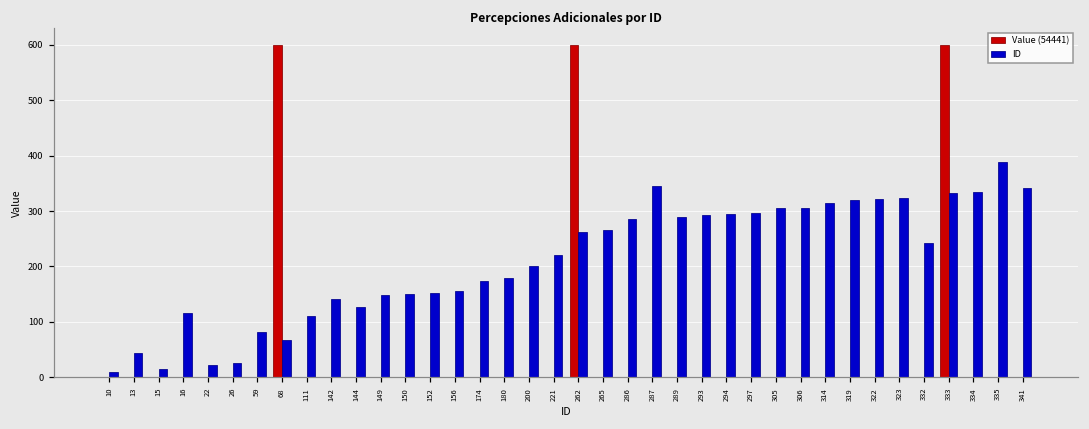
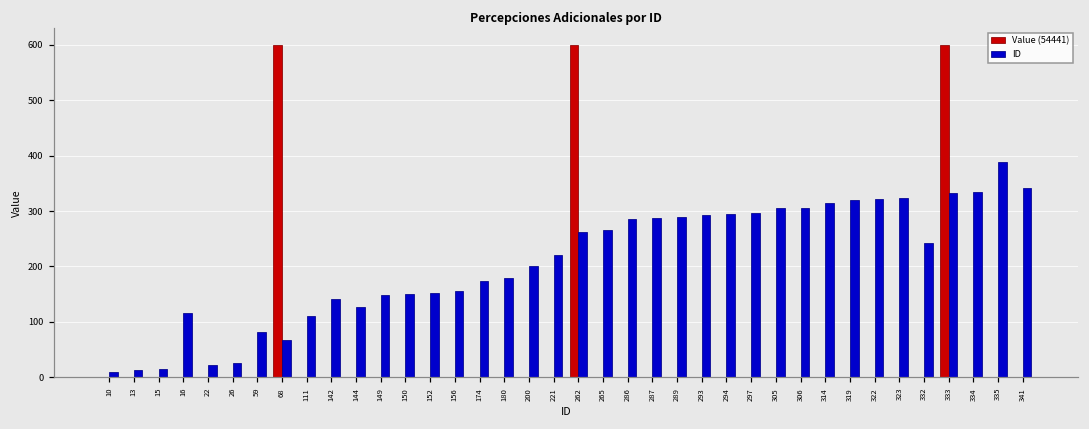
ID, 13: 40 -> 10
ID, 287: 350 -> 290
